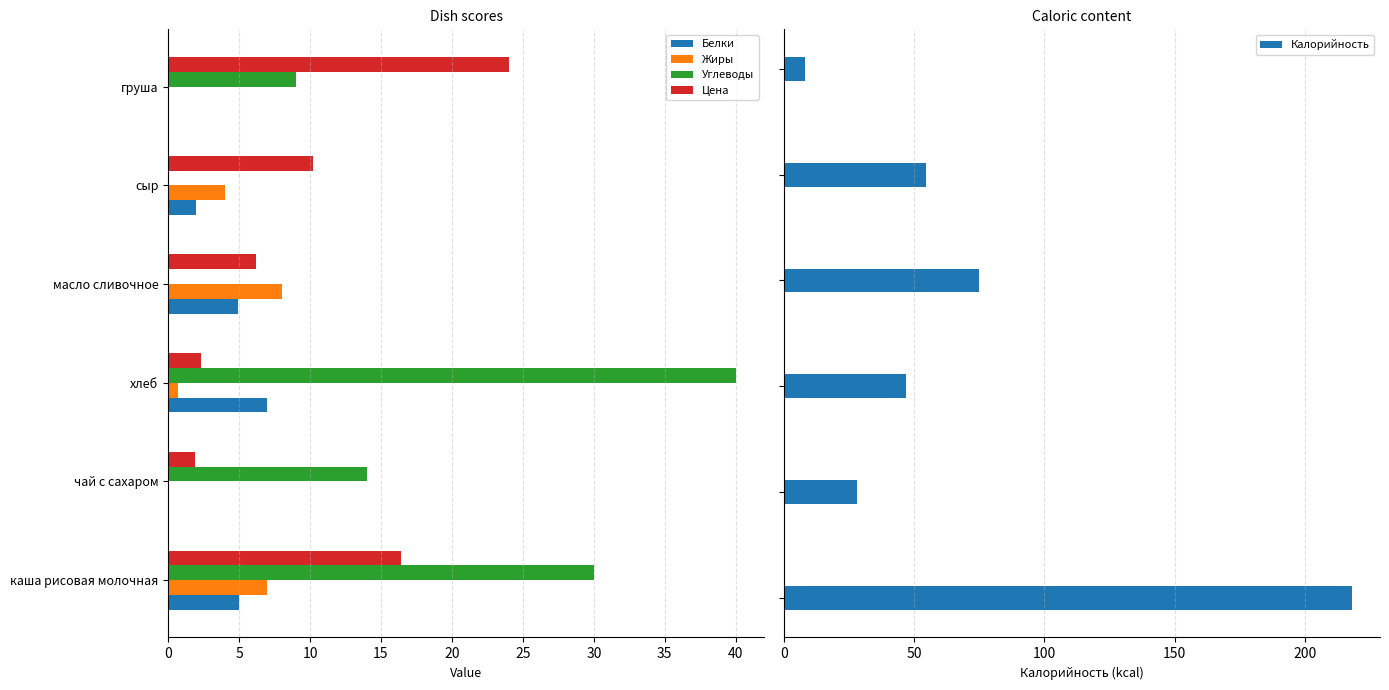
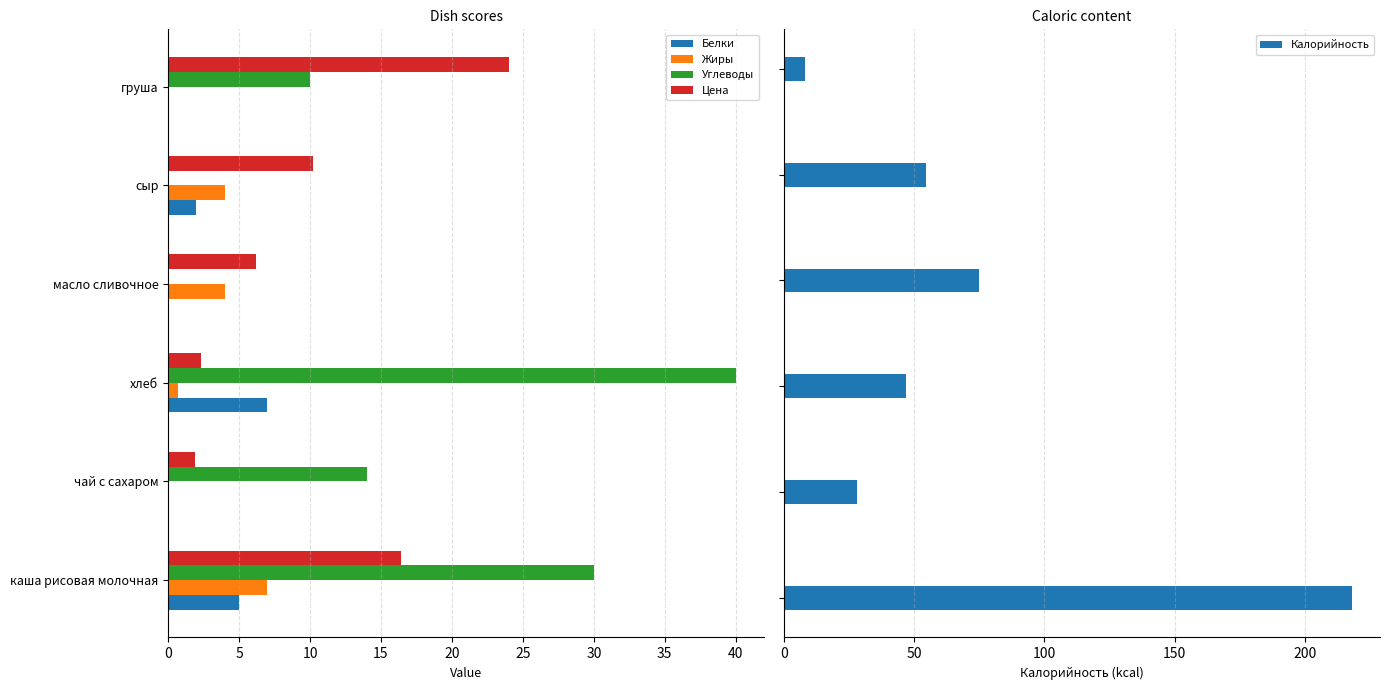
Dish scores, Углеводы, груша: 9 -> 10
Dish scores, Жиры, масло сливочное: 8 -> 4
Dish scores, Белки, масло сливочное: 4.9 -> 0.1
